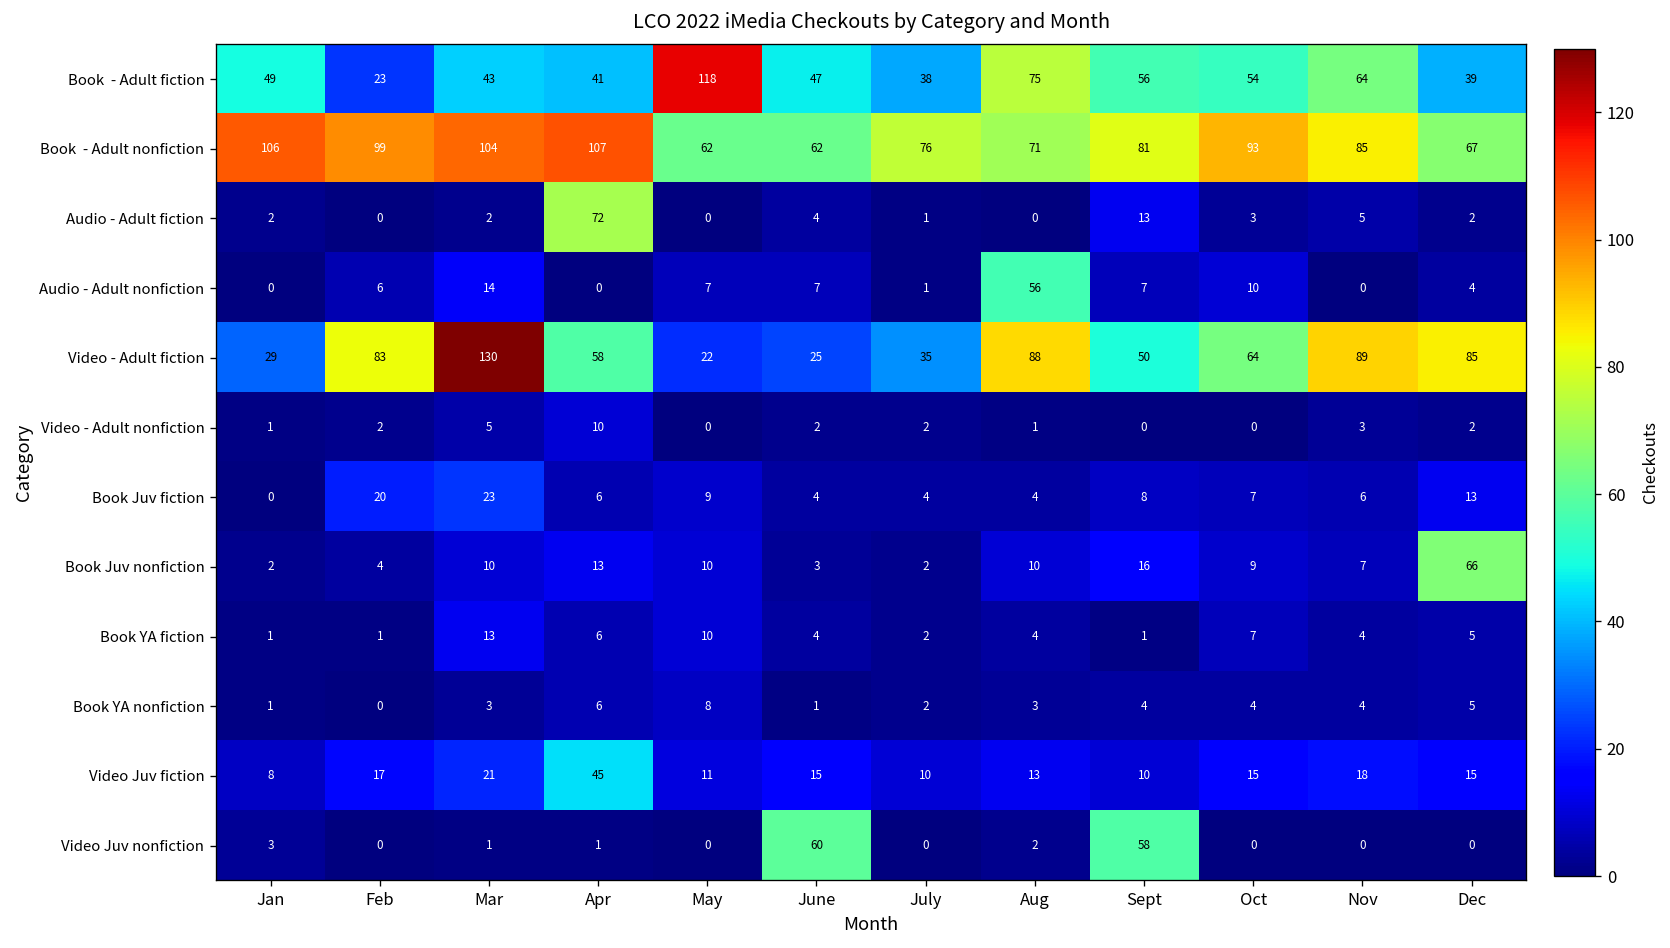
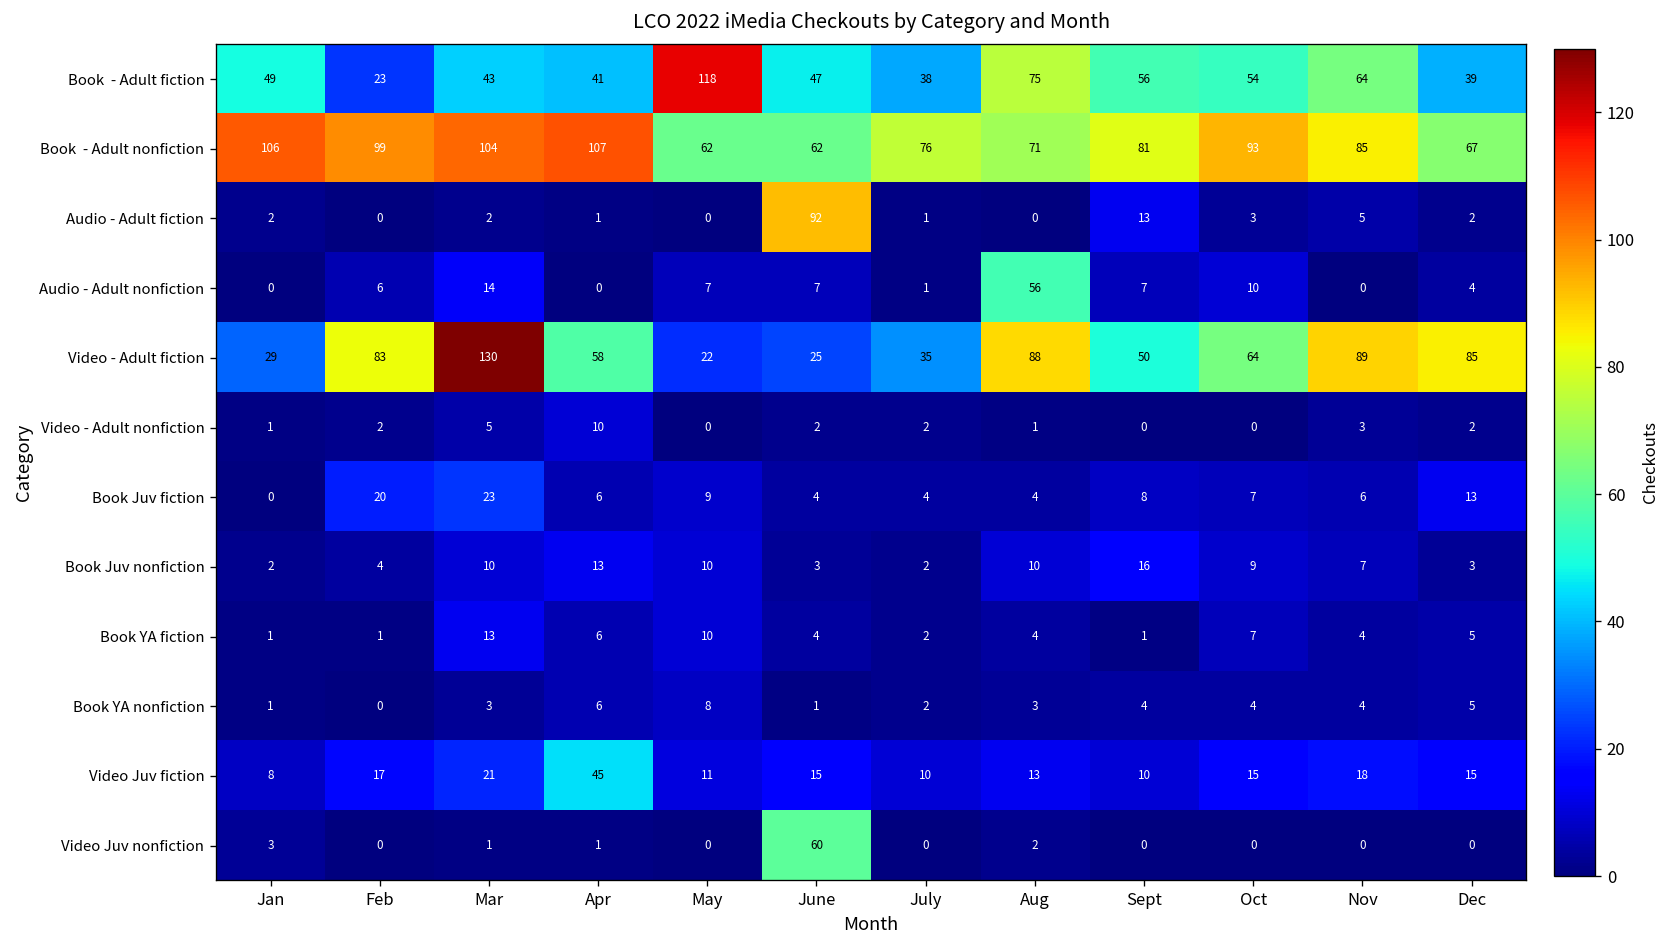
Audio - Adult fiction, Apr: 72 -> 1
Audio - Adult fiction, June: 4 -> 92
Book Juv nonfiction, Dec: 66 -> 3
Video Juv nonfiction, Sept: 58 -> 0
